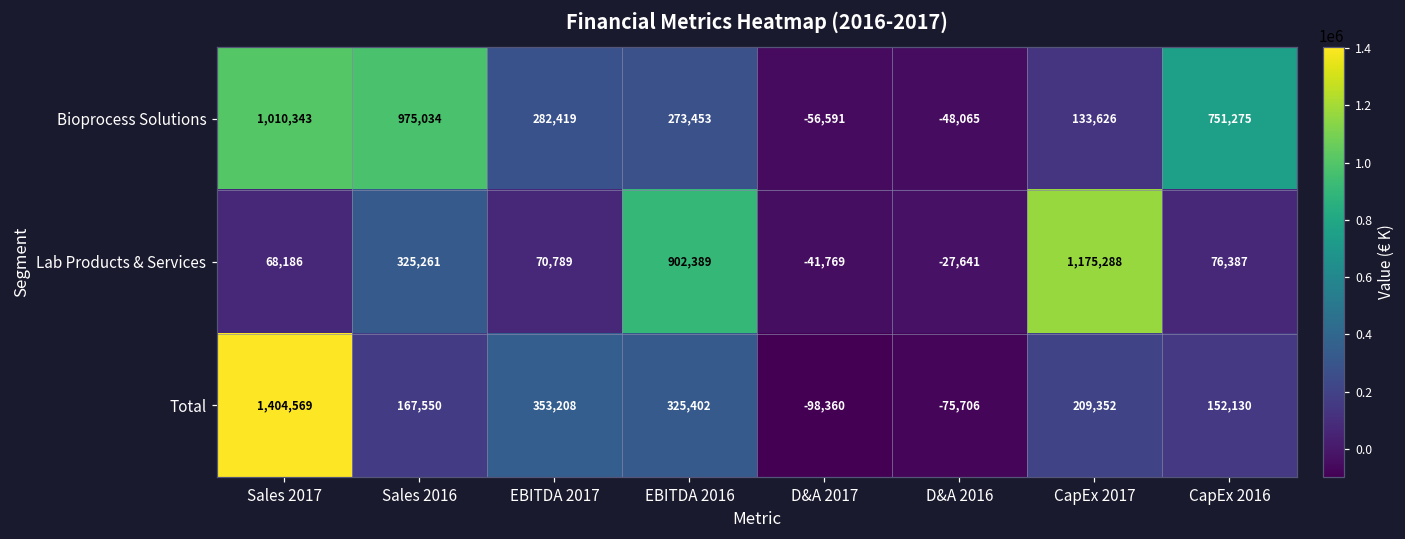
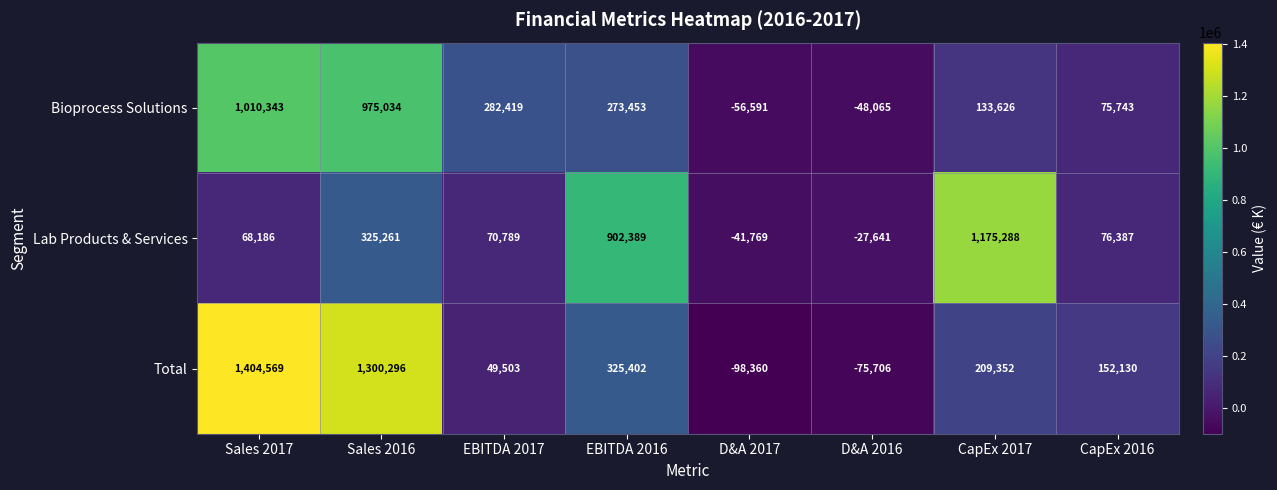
Bioprocess Solutions, CapEx 2016: 751,275 -> 75,743
Total, Sales 2016: 167,550 -> 1,300,296
Total, EBITDA 2017: 353,208 -> 49,503
